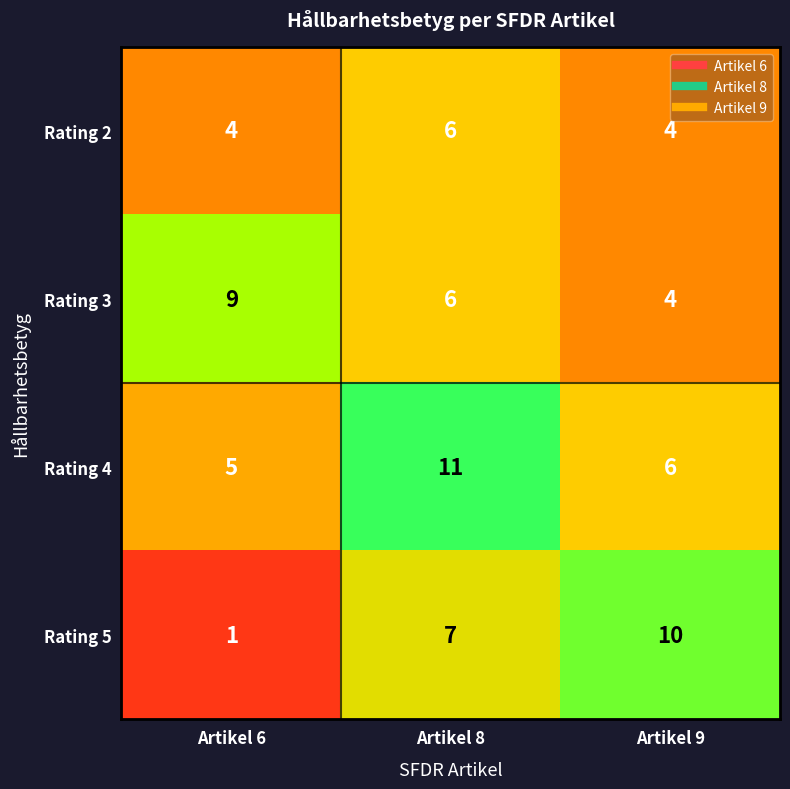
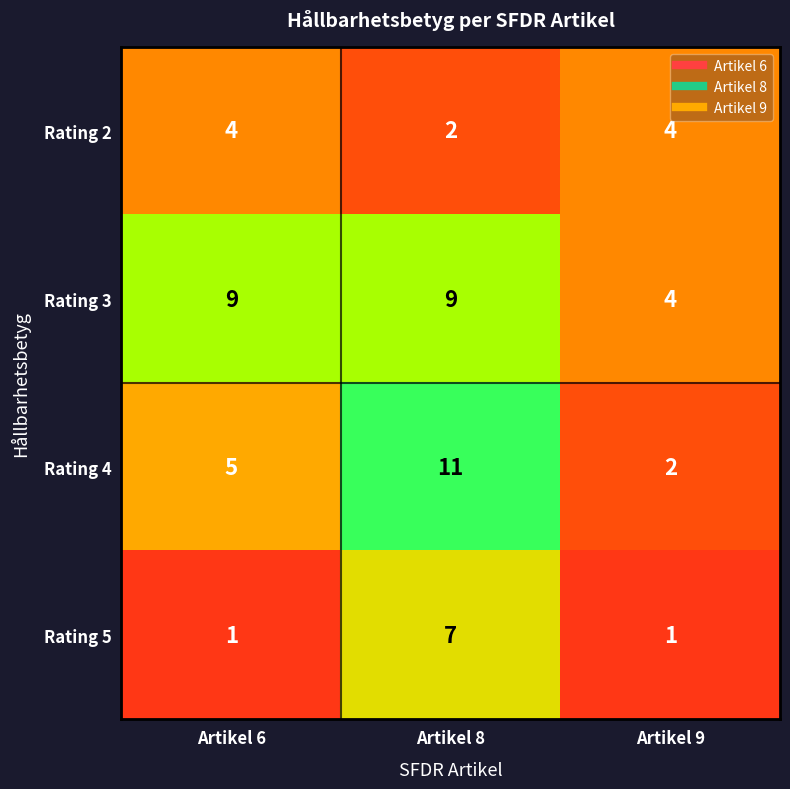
Rating 2, Artikel 8: 6 -> 2
Rating 3, Artikel 8: 6 -> 9
Rating 4, Artikel 9: 6 -> 2
Rating 5, Artikel 9: 10 -> 1
